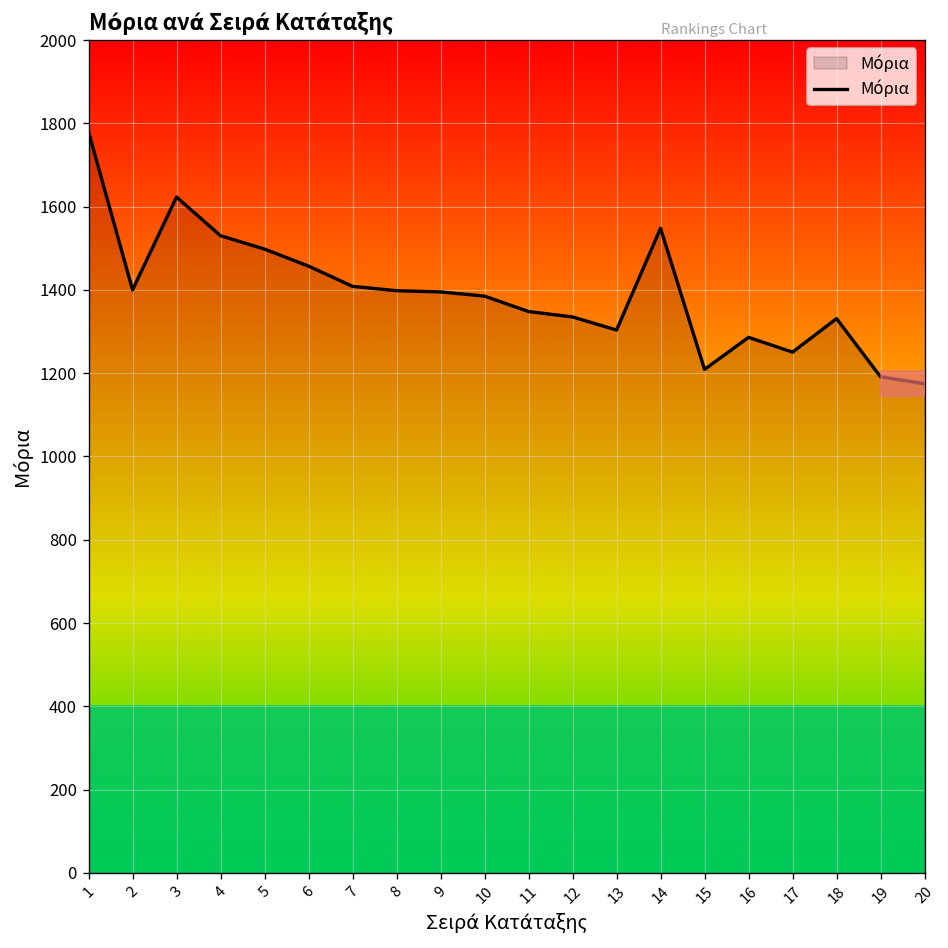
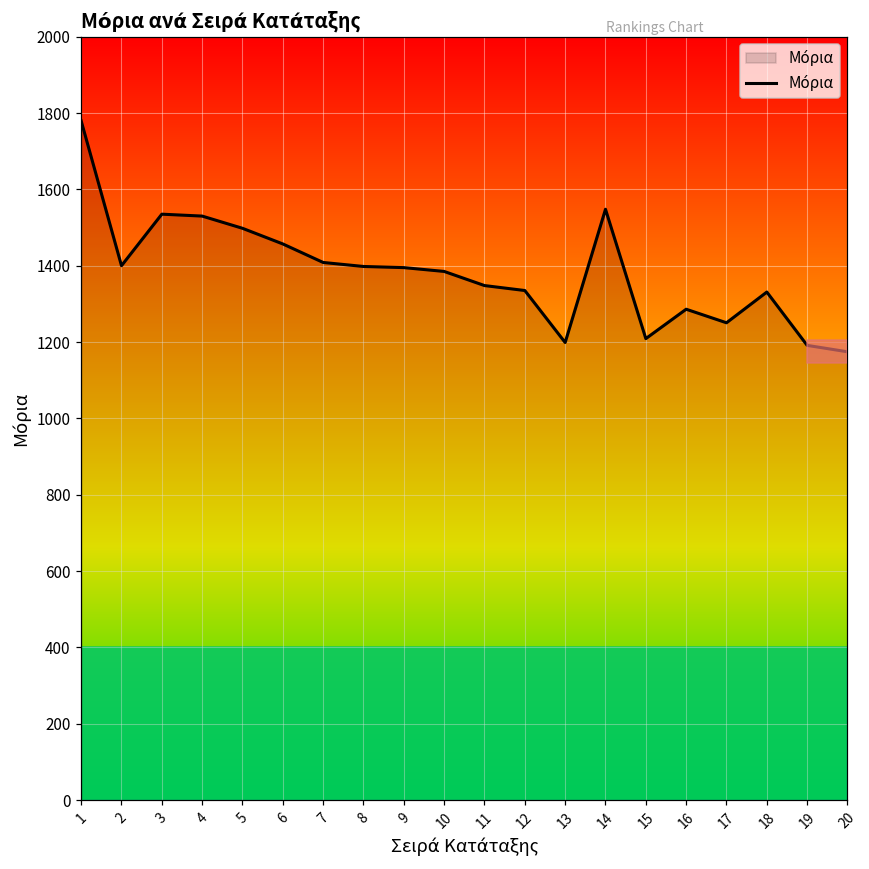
3: 1620 -> 1540
13: 1300 -> 1200
